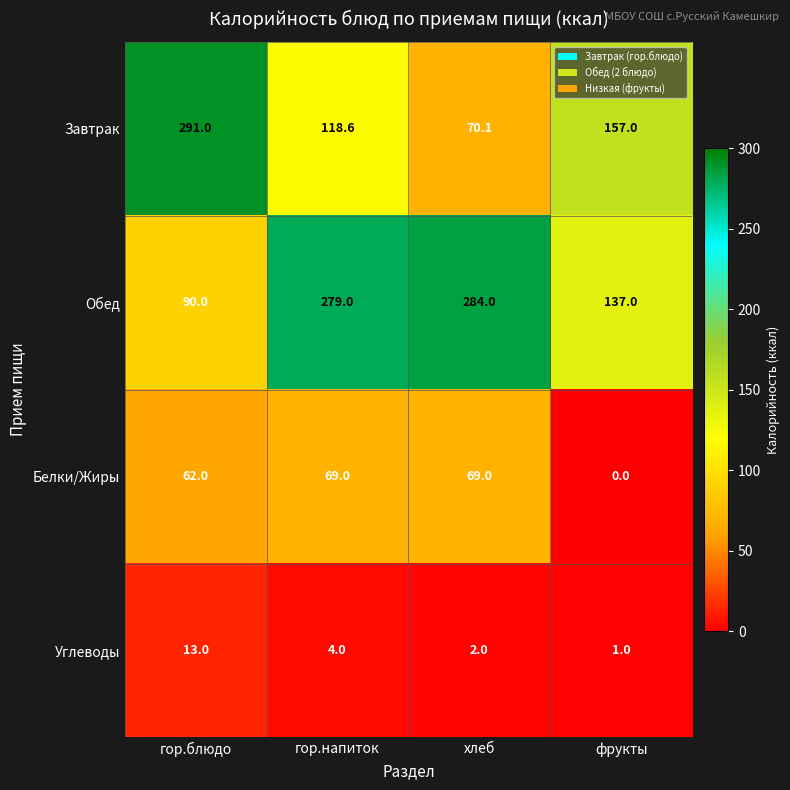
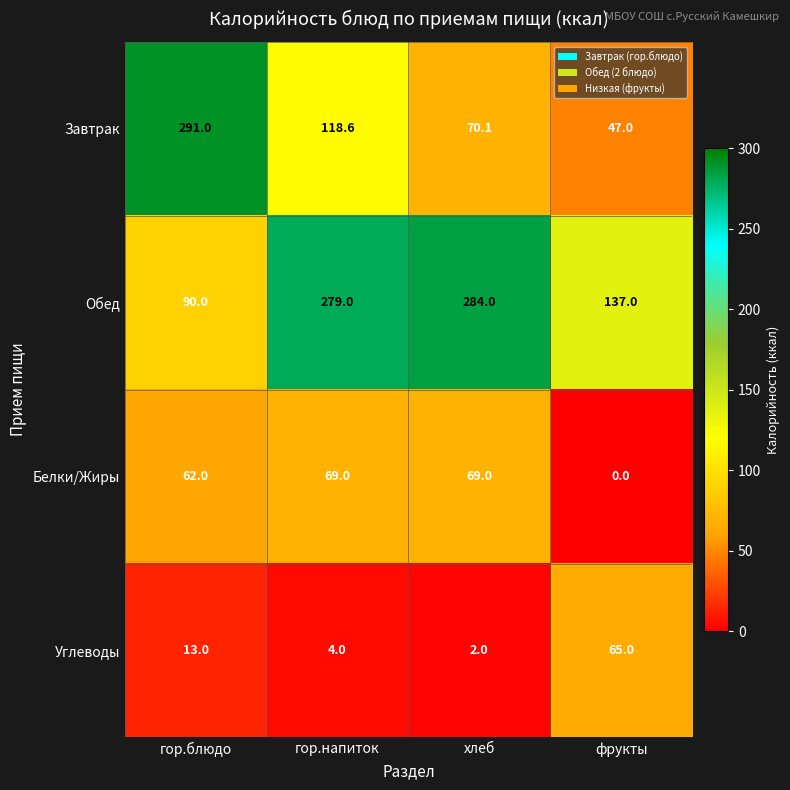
Завтрак, фрукты: 157.0 -> 47.0
Углеводы, фрукты: 1.0 -> 65.0
